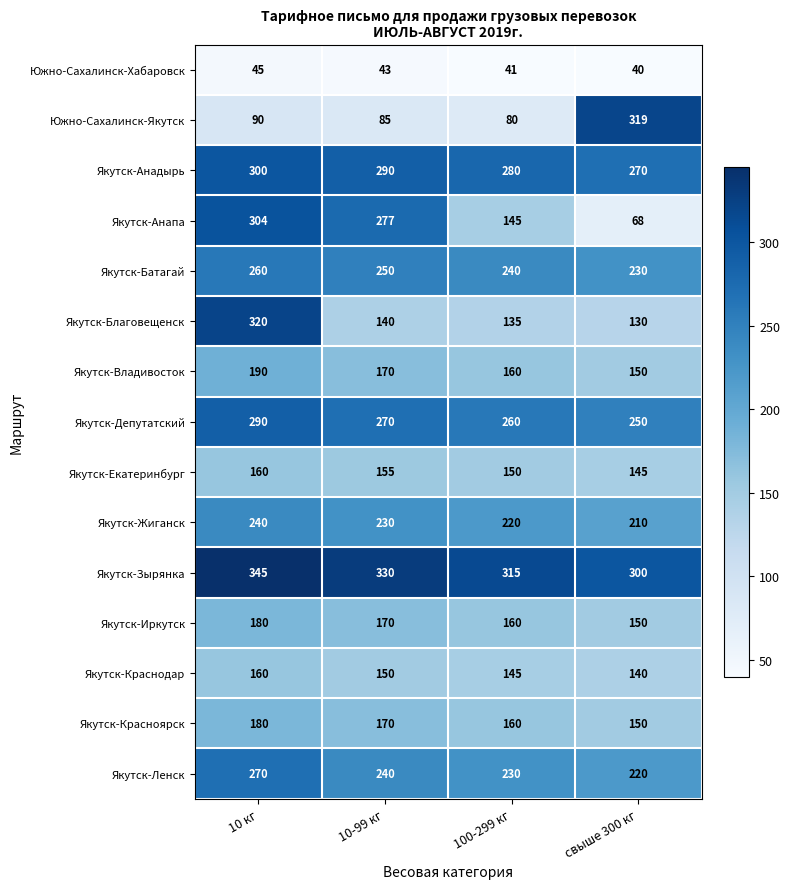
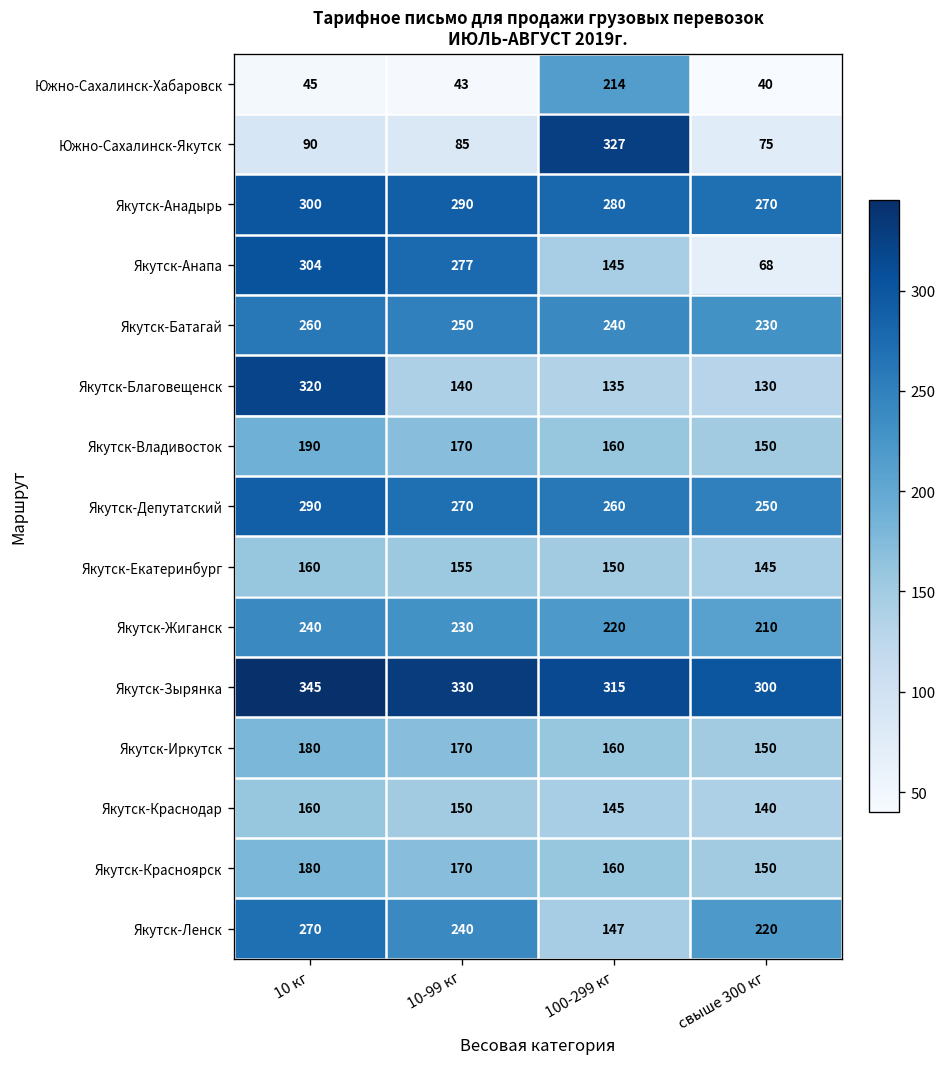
Южно-Сахалинск-Хабаровск, 100-299 кг: 41 -> 214
Южно-Сахалинск-Якутск, 100-299 кг: 80 -> 327
Южно-Сахалинск-Якутск, свыше 300 кг: 319 -> 75
Якутск-Ленск, 100-299 кг: 230 -> 147
